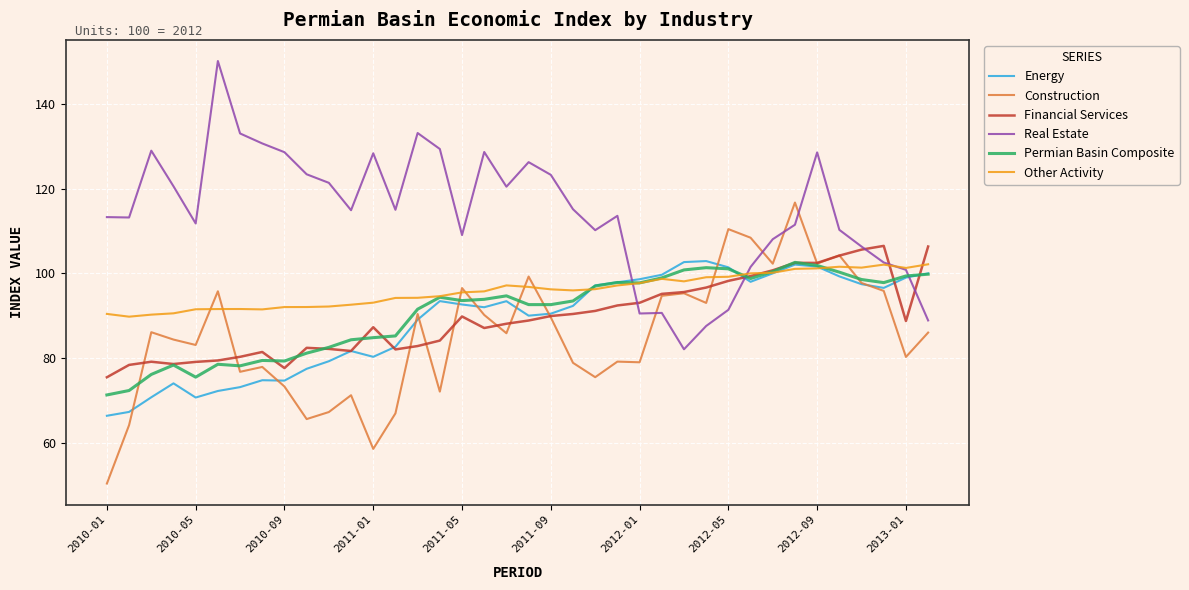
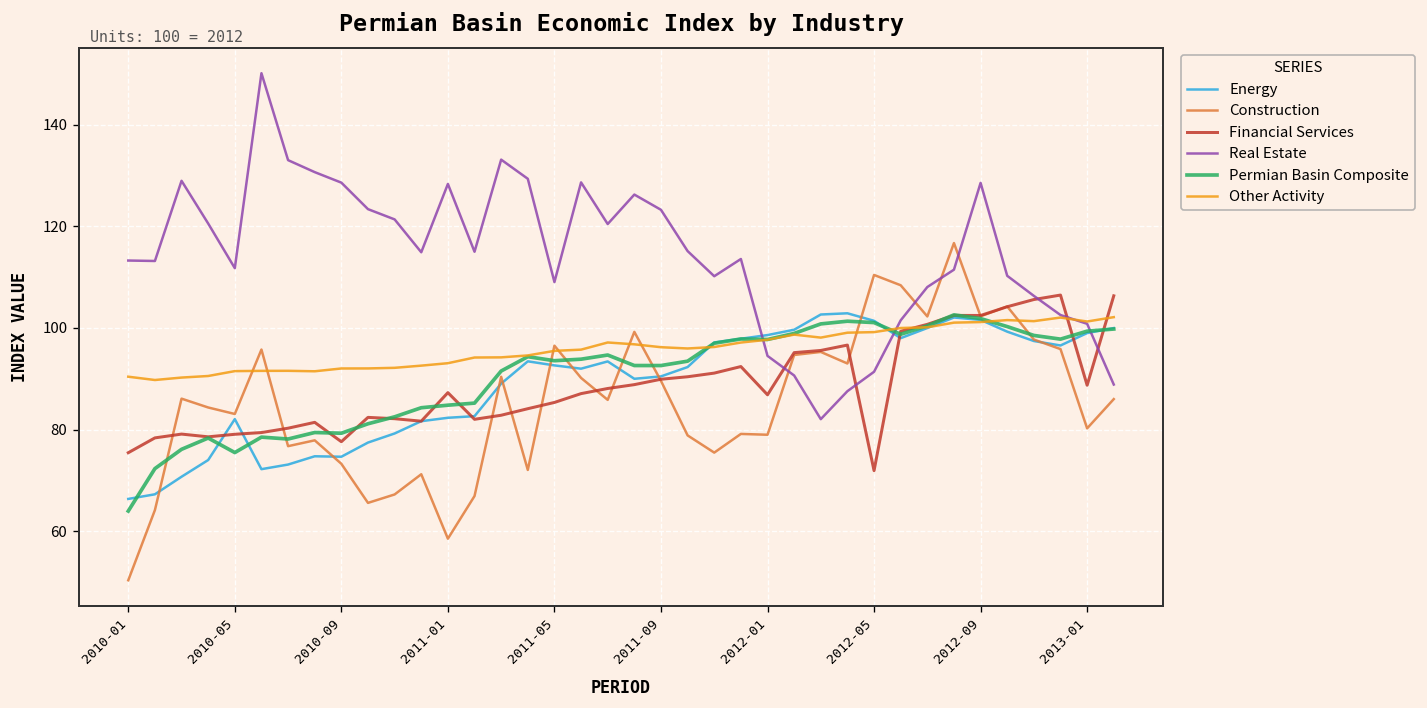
Permian Basin Composite, 2010-01: 71 -> 64
Energy, 2010-05: 71 -> 82
Energy, 2011-01: 80 -> 82
Financial Services, 2011-05: 90 -> 85
Financial Services, 2012-01: 93 -> 87
Real Estate, 2012-01: 91 -> 95
Financial Services, 2012-05: 98 -> 72
